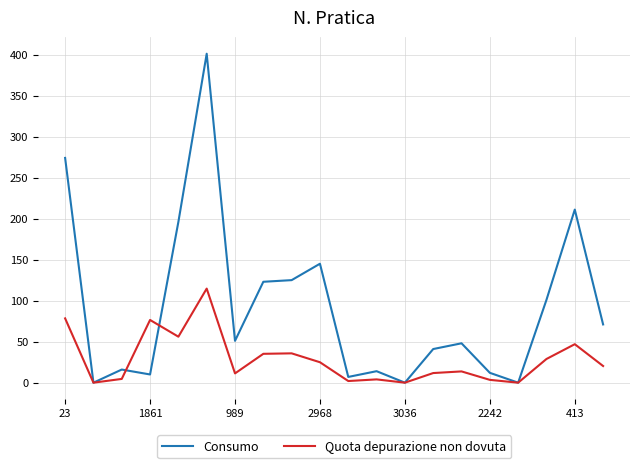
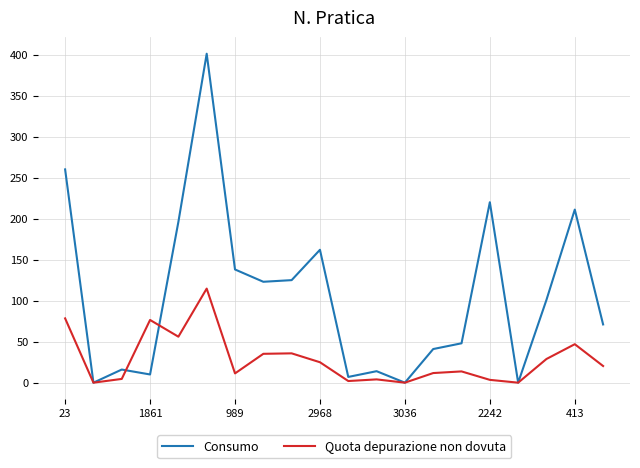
Consumo, 23: 270 -> 260
Consumo, 989: 50 -> 140
Consumo, 2968: 150 -> 160
Consumo, 2242: 10 -> 220
